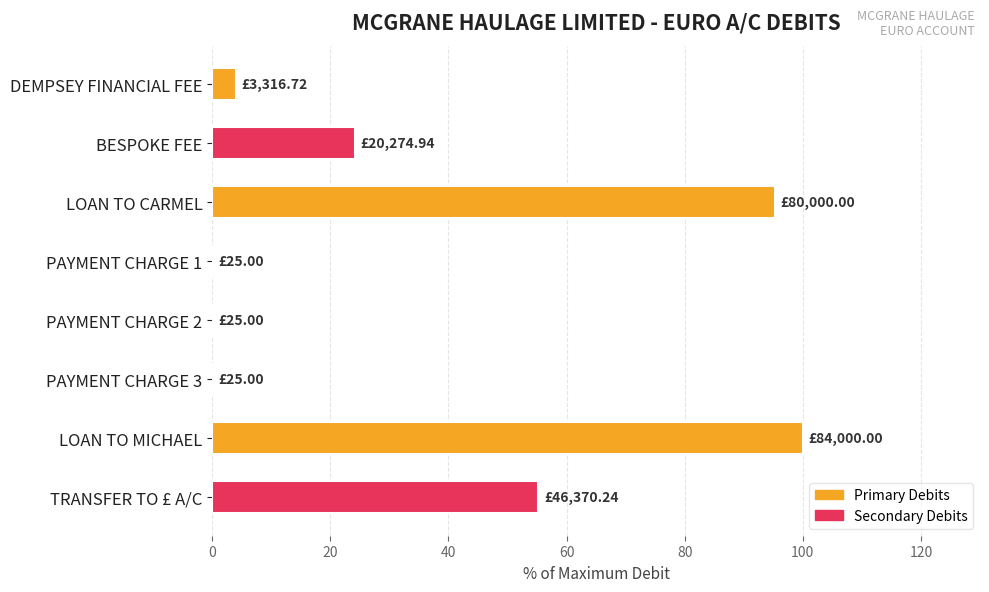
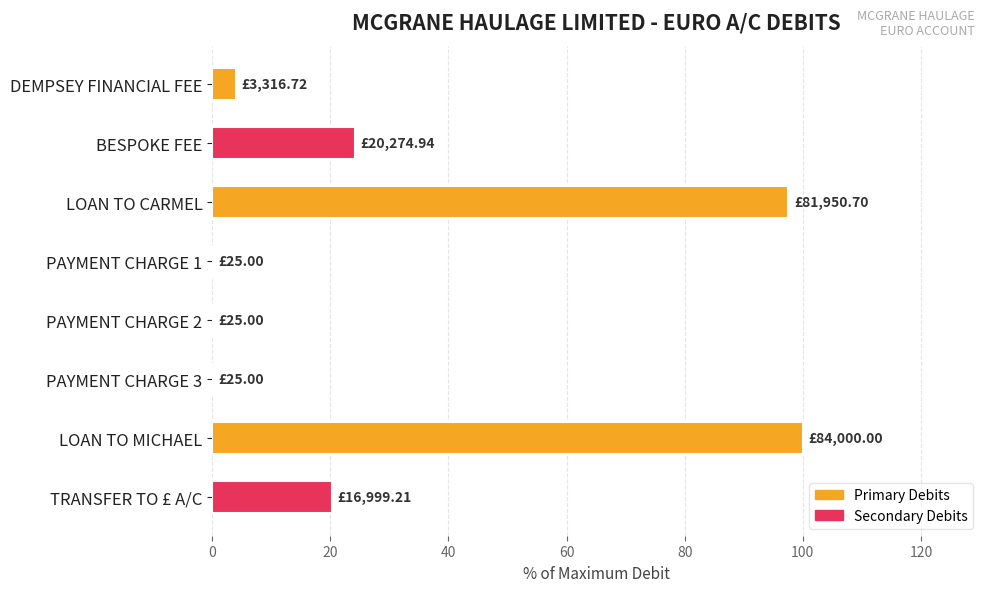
LOAN TO CARMEL: £80,000.00 -> £81,950.70
TRANSFER TO £ A/C: £46,370.24 -> £16,999.21
